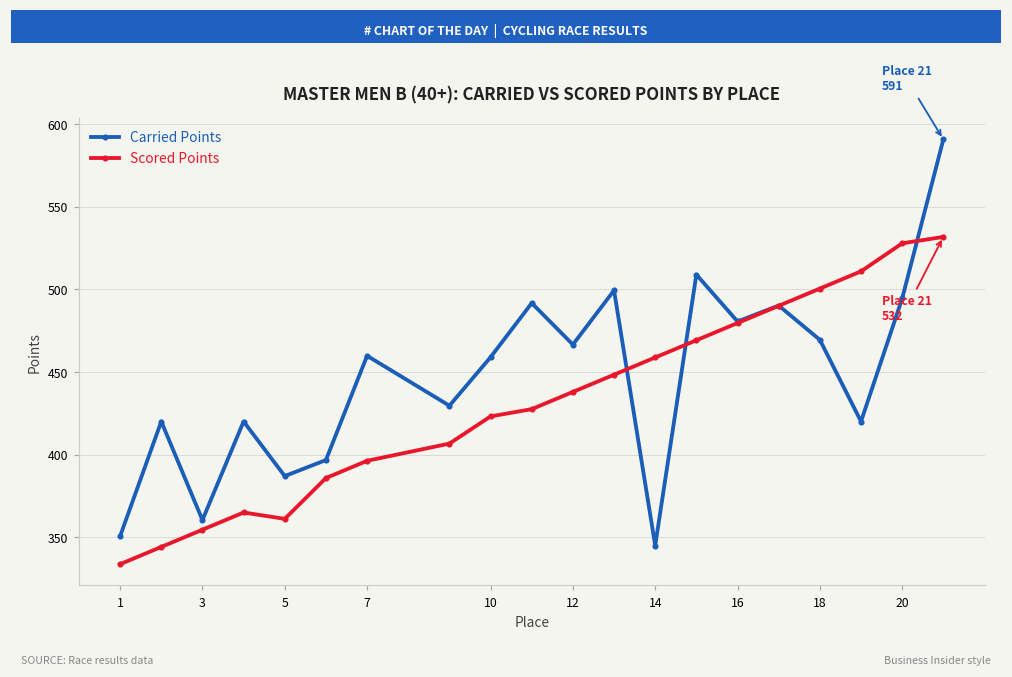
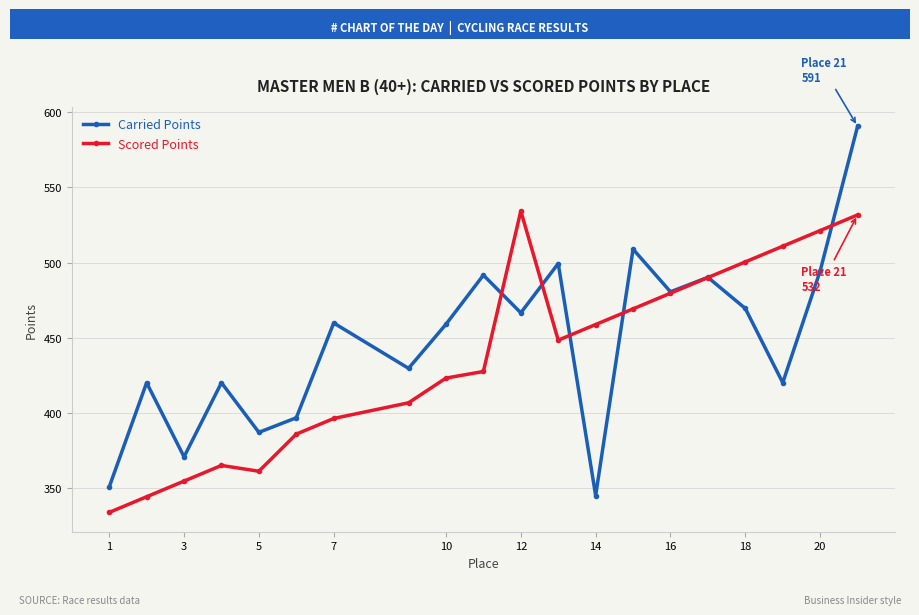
Carried Points, 3: 360 -> 371
Scored Points, 12: 438 -> 534
Scored Points, 20: 528 -> 521
